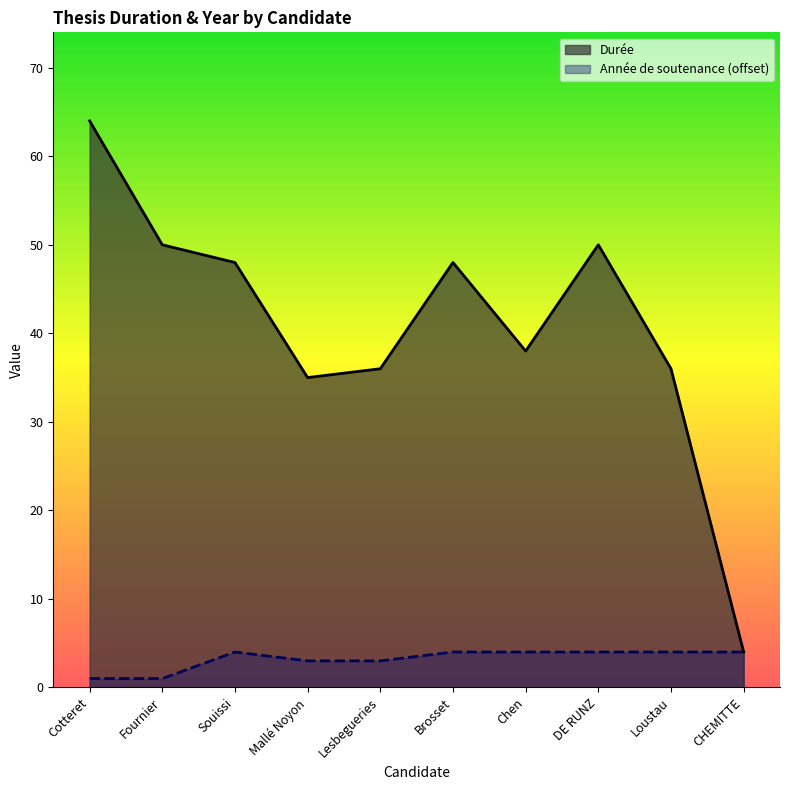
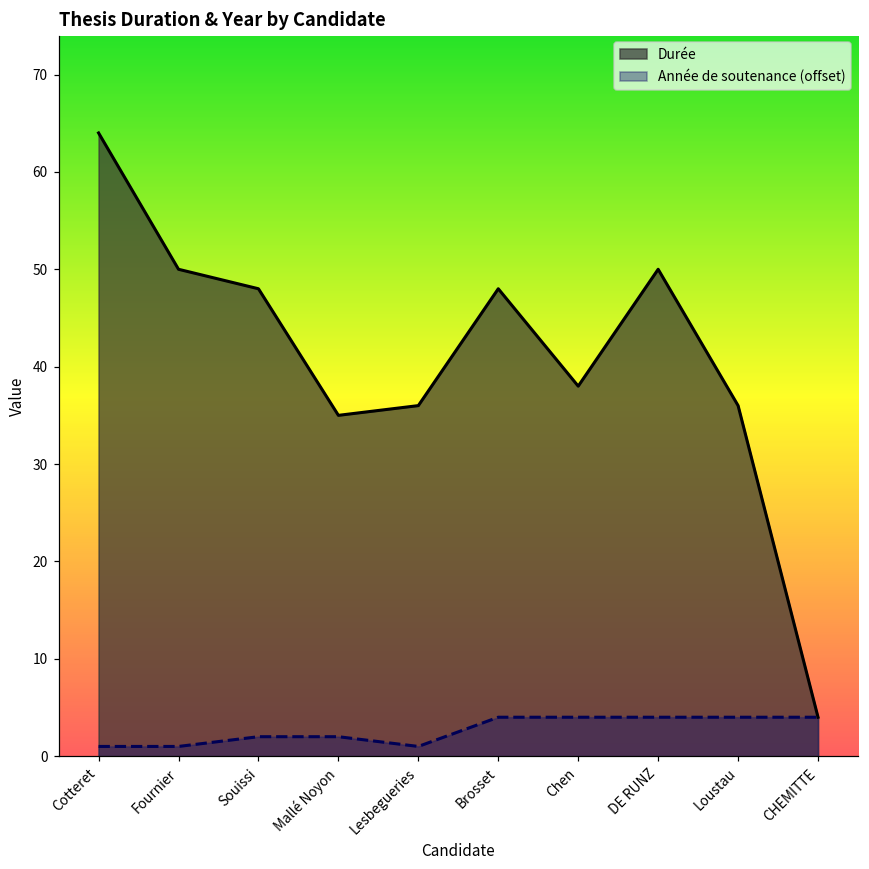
Année de soutenance (offset), Souissi: 4 -> 2
Année de soutenance (offset), Mallé Noyon: 3 -> 2
Année de soutenance (offset), Lesbegueries: 3 -> 1
